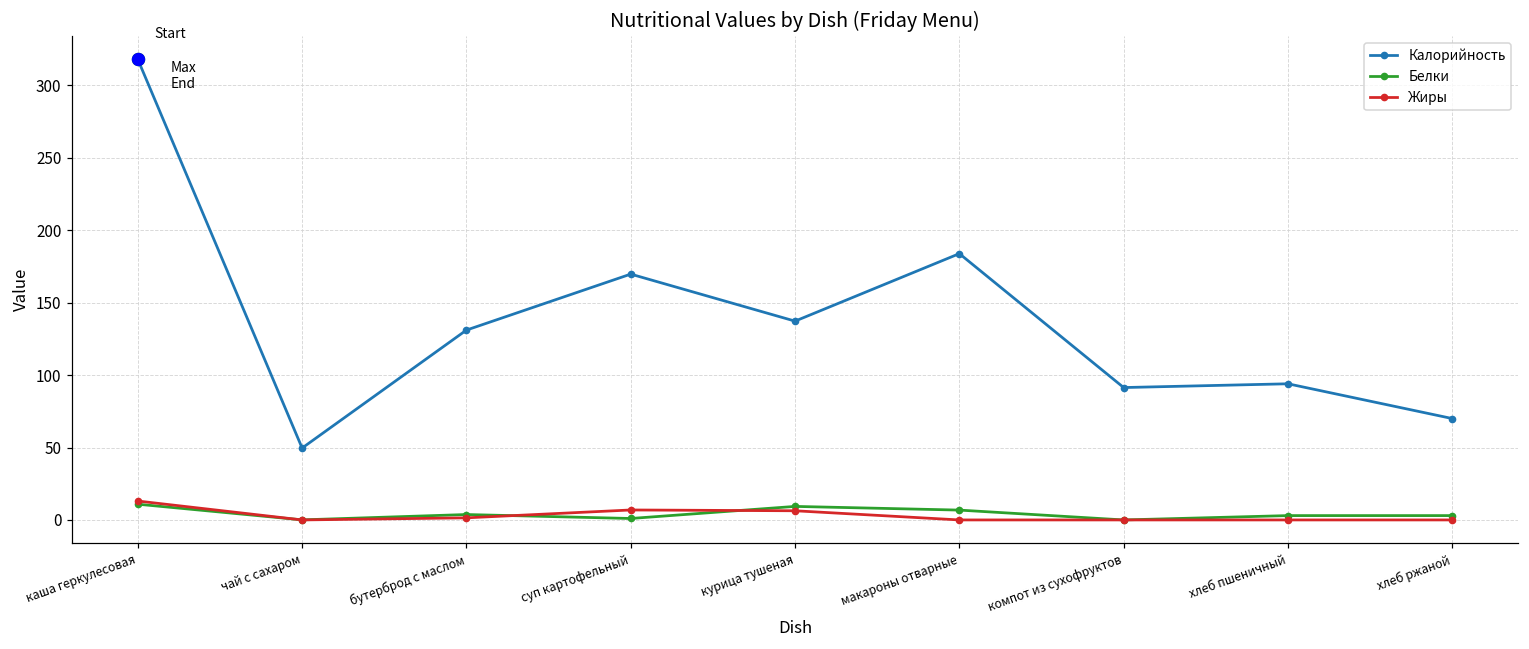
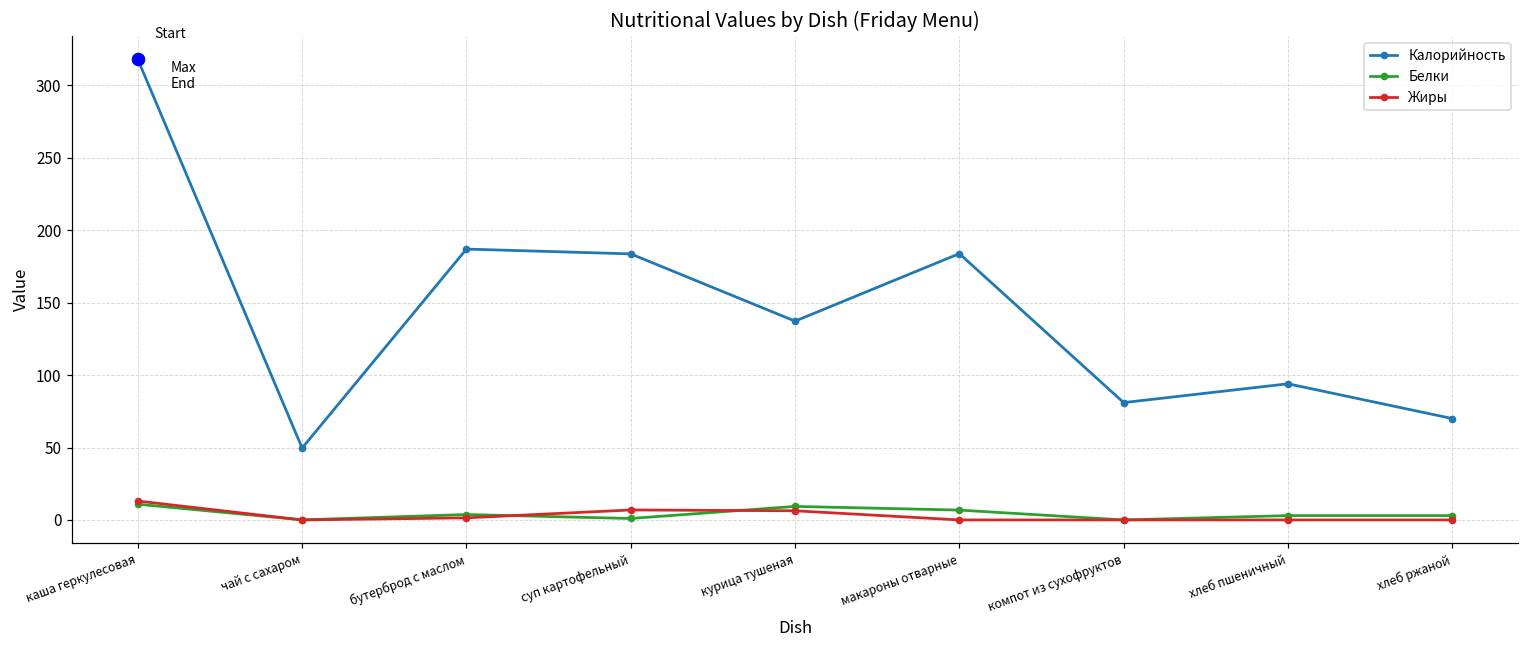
Калорийность, бутерброд с маслом: 131 -> 187
Калорийность, суп картофельный: 170 -> 184
Калорийность, компот из сухофруктов: 91 -> 81
